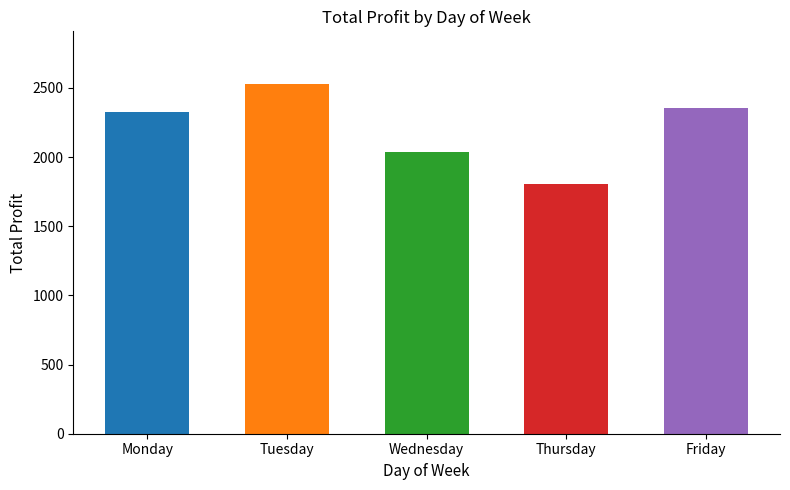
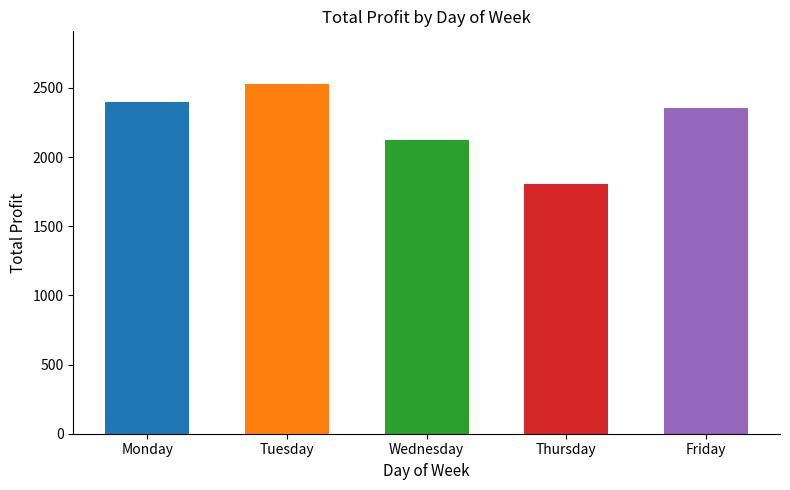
Monday: 2330 -> 2400
Wednesday: 2040 -> 2120
